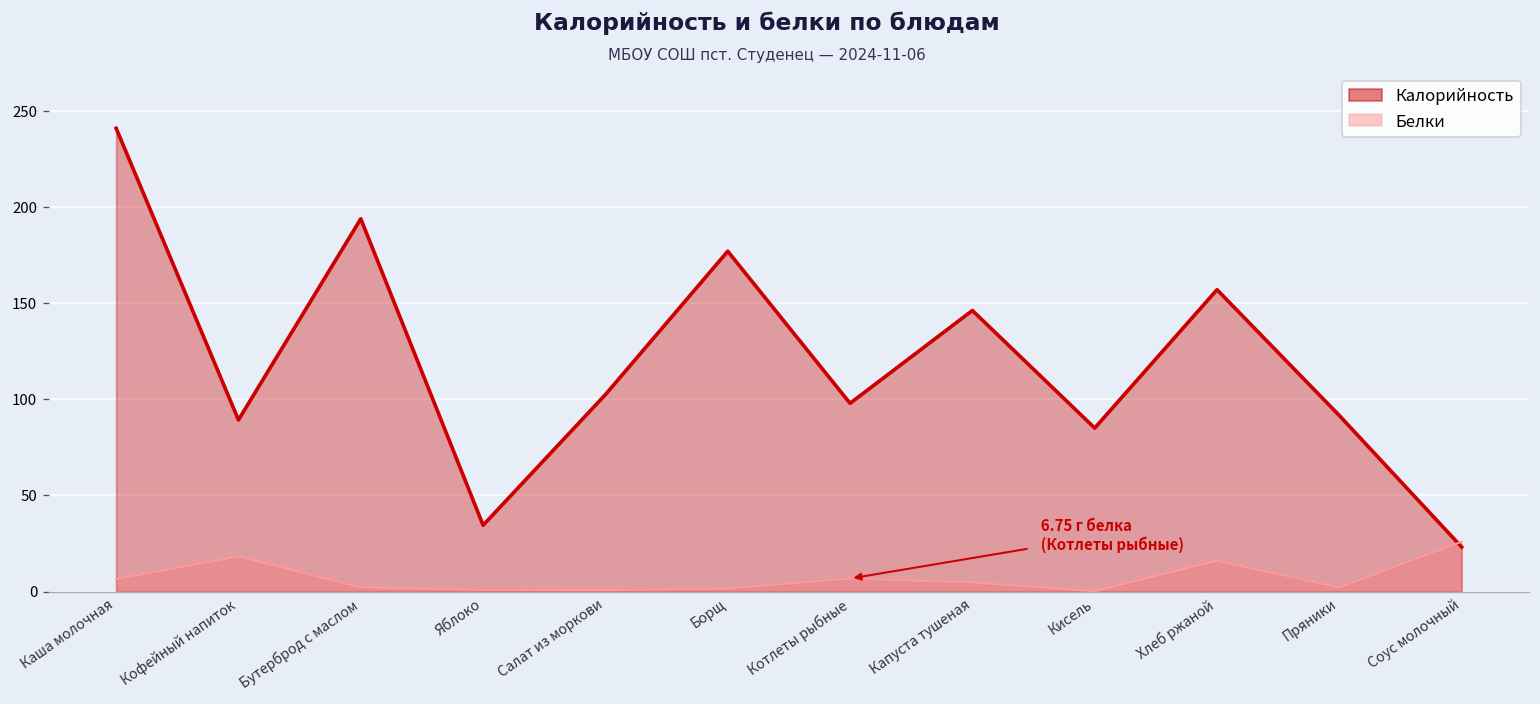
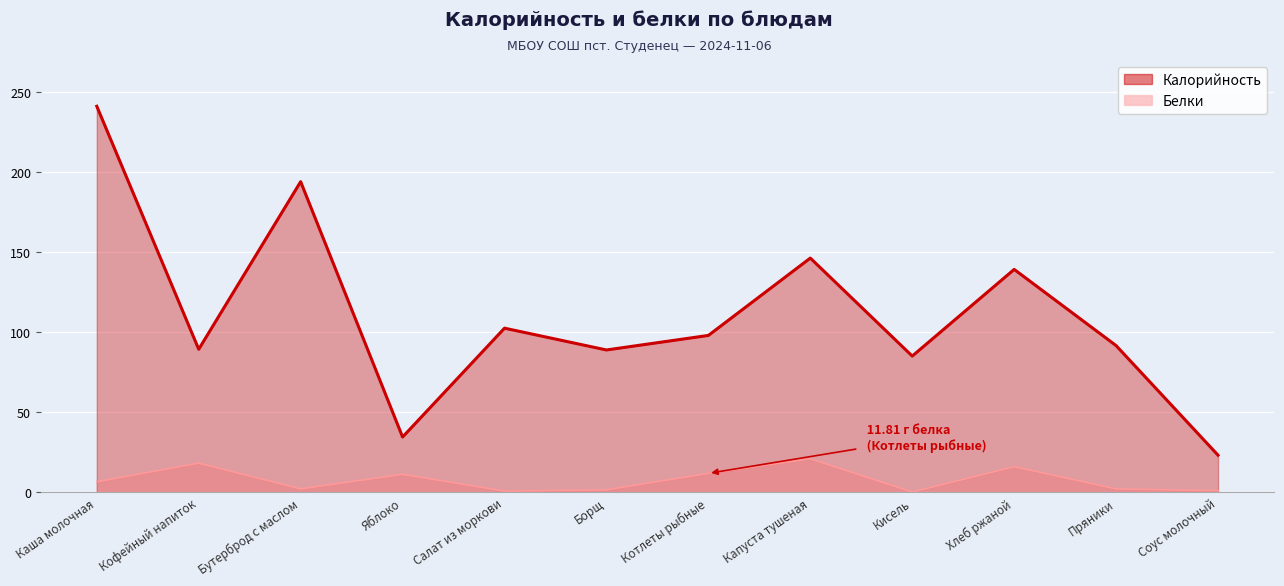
Белки, Яблоко: 1 -> 11
Калорийность, Борщ: 177 -> 89
Белки, Котлеты рыбные: 6.75 -> 11.81
Белки, Капуста тушеная: 5 -> 21
Калорийность, Хлеб ржаной: 157 -> 139
Белки, Соус молочный: 26 -> 1
